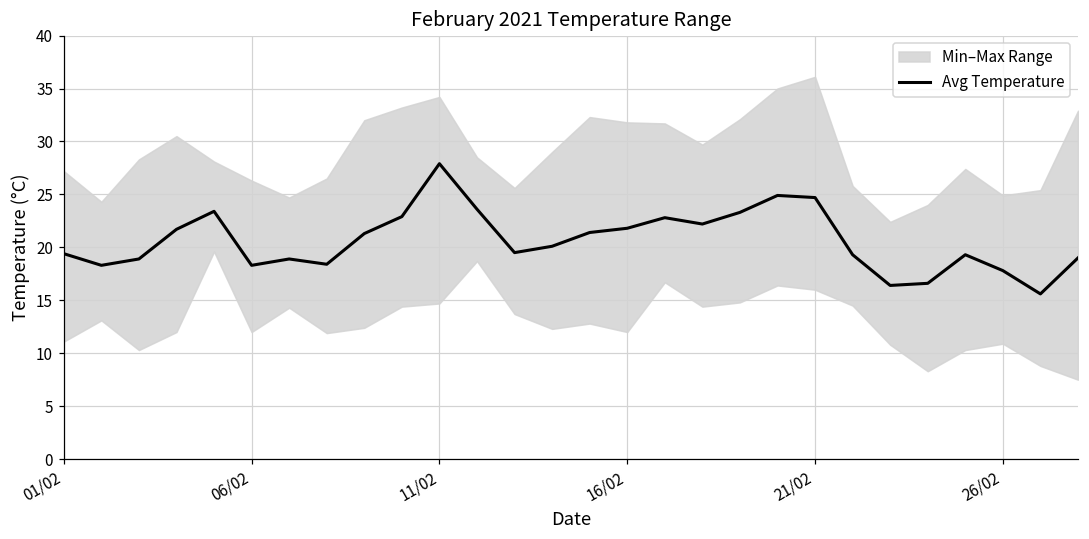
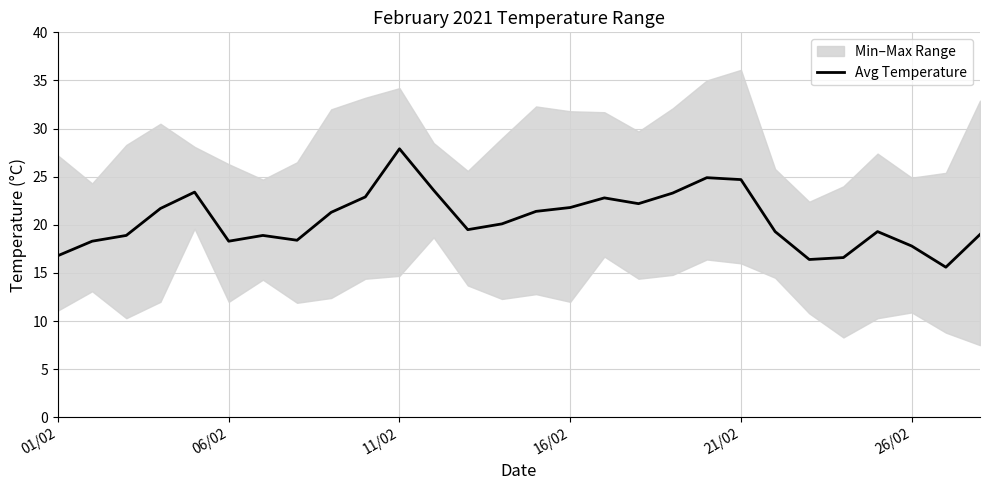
Avg Temperature, 01/02: 19 -> 17
